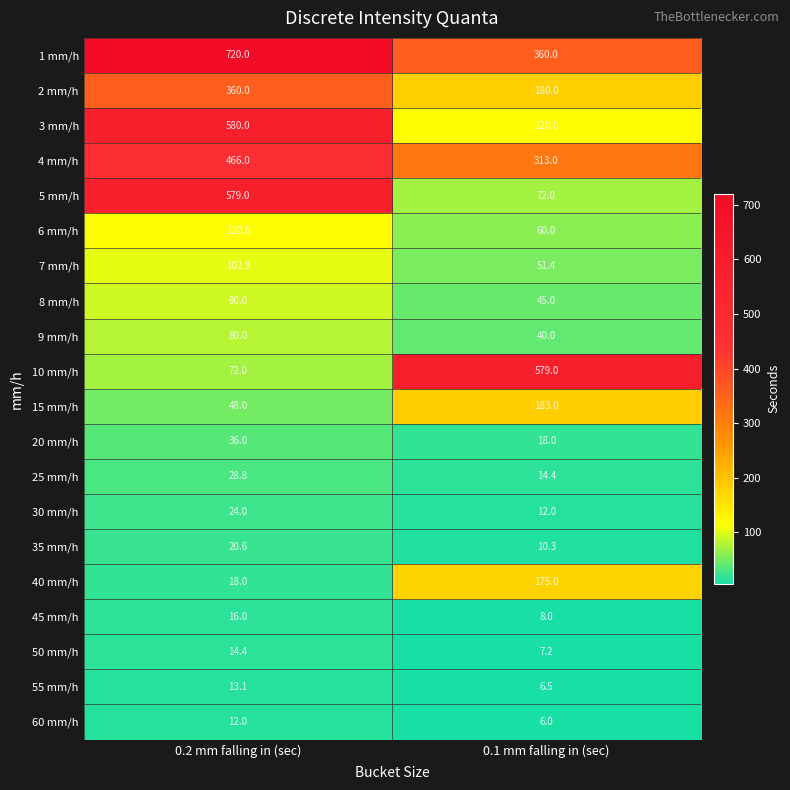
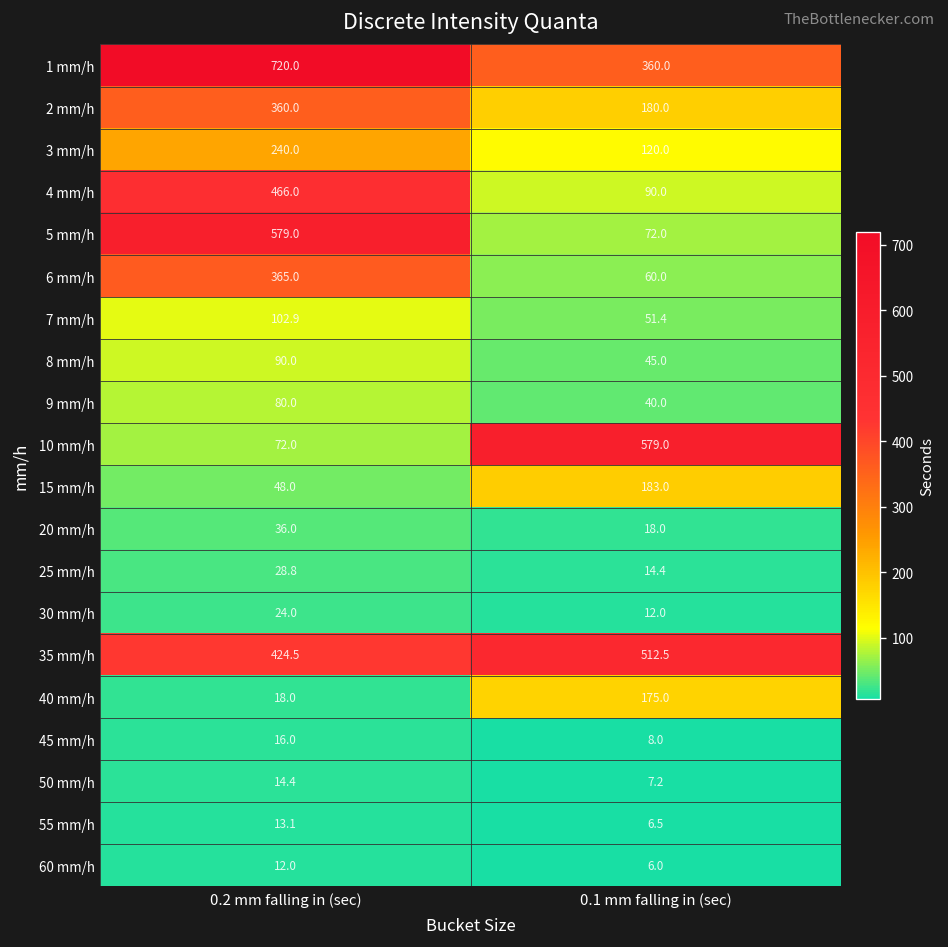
3 mm/h, 0.2 mm falling in (sec): 580.0 -> 240.0
4 mm/h, 0.1 mm falling in (sec): 313.0 -> 90.0
6 mm/h, 0.2 mm falling in (sec): 120.0 -> 365.0
35 mm/h, 0.2 mm falling in (sec): 20.6 -> 424.5
35 mm/h, 0.1 mm falling in (sec): 10.3 -> 512.5
